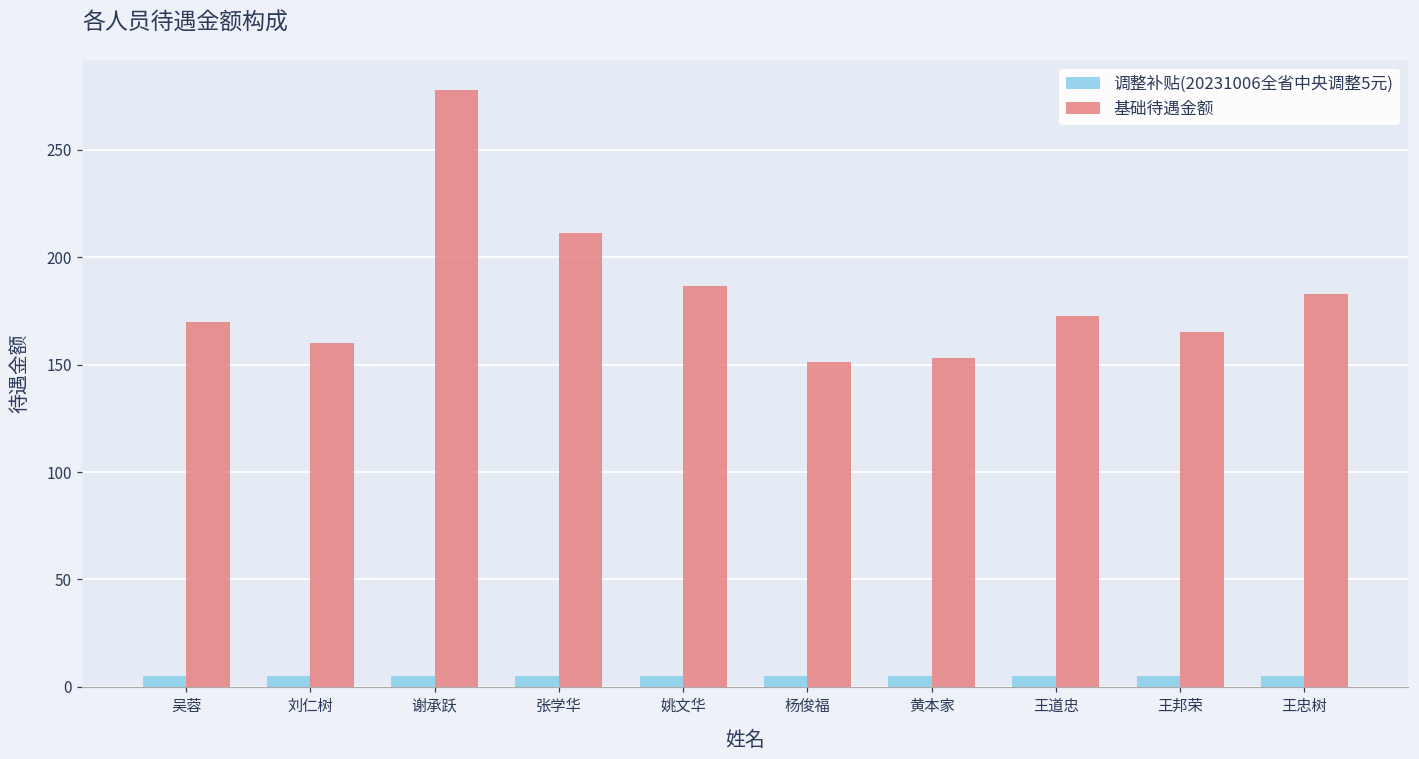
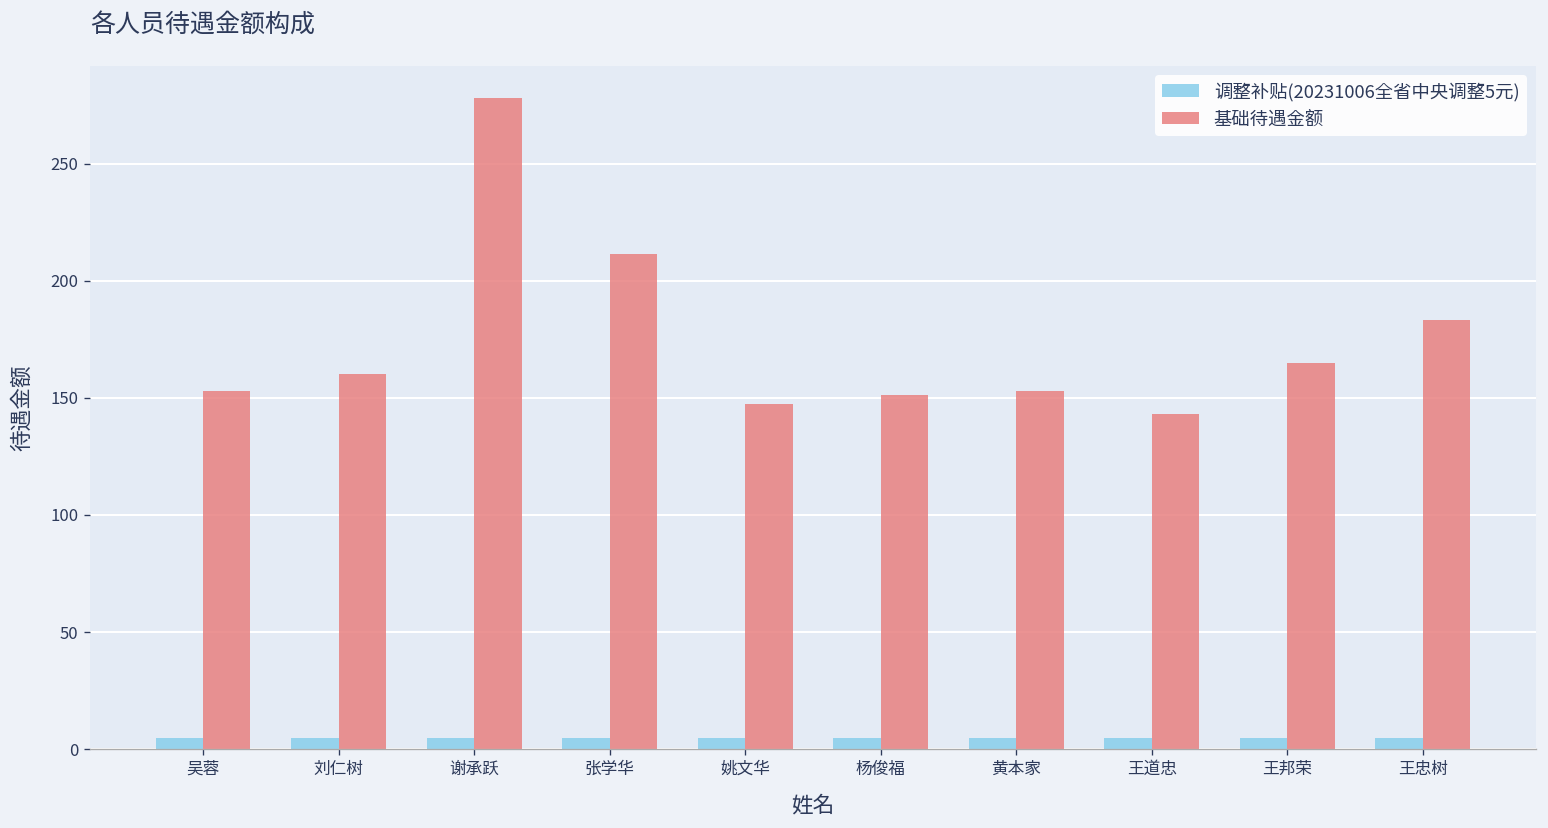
基础待遇金额, 吴蓉: 170 -> 153
基础待遇金额, 姚文华: 187 -> 147
基础待遇金额, 王道忠: 172 -> 143
